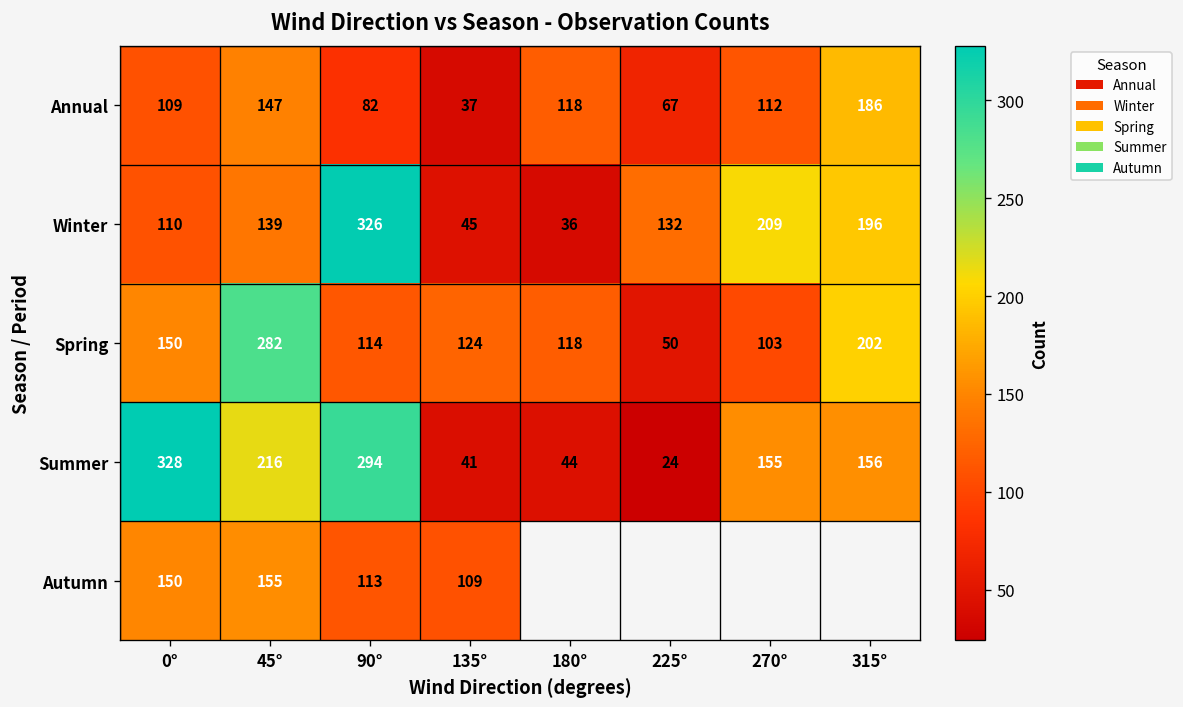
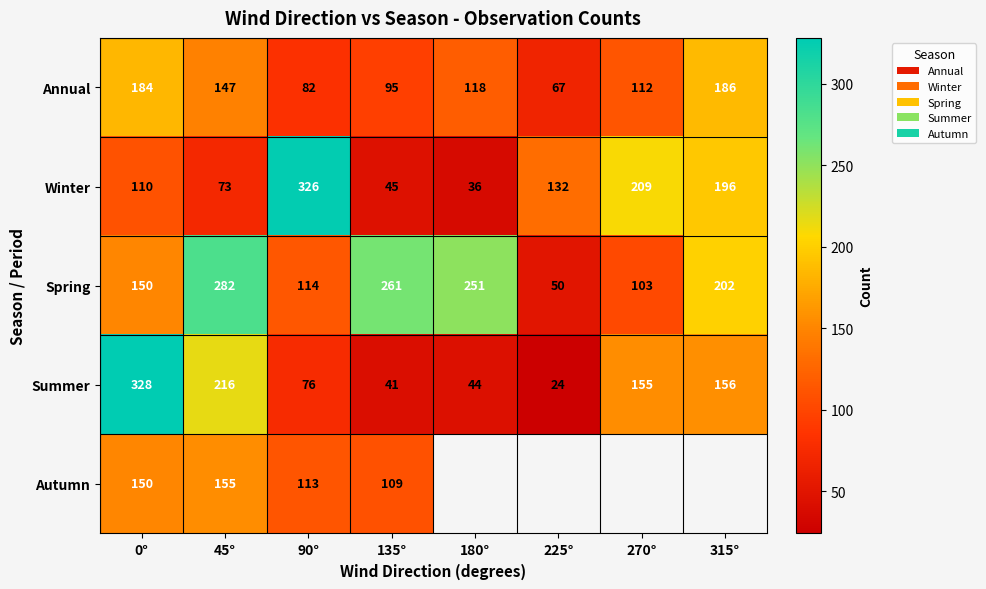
Annual, 0°: 109 -> 184
Annual, 135°: 37 -> 95
Winter, 45°: 139 -> 73
Spring, 135°: 124 -> 261
Spring, 180°: 118 -> 251
Summer, 90°: 294 -> 76
